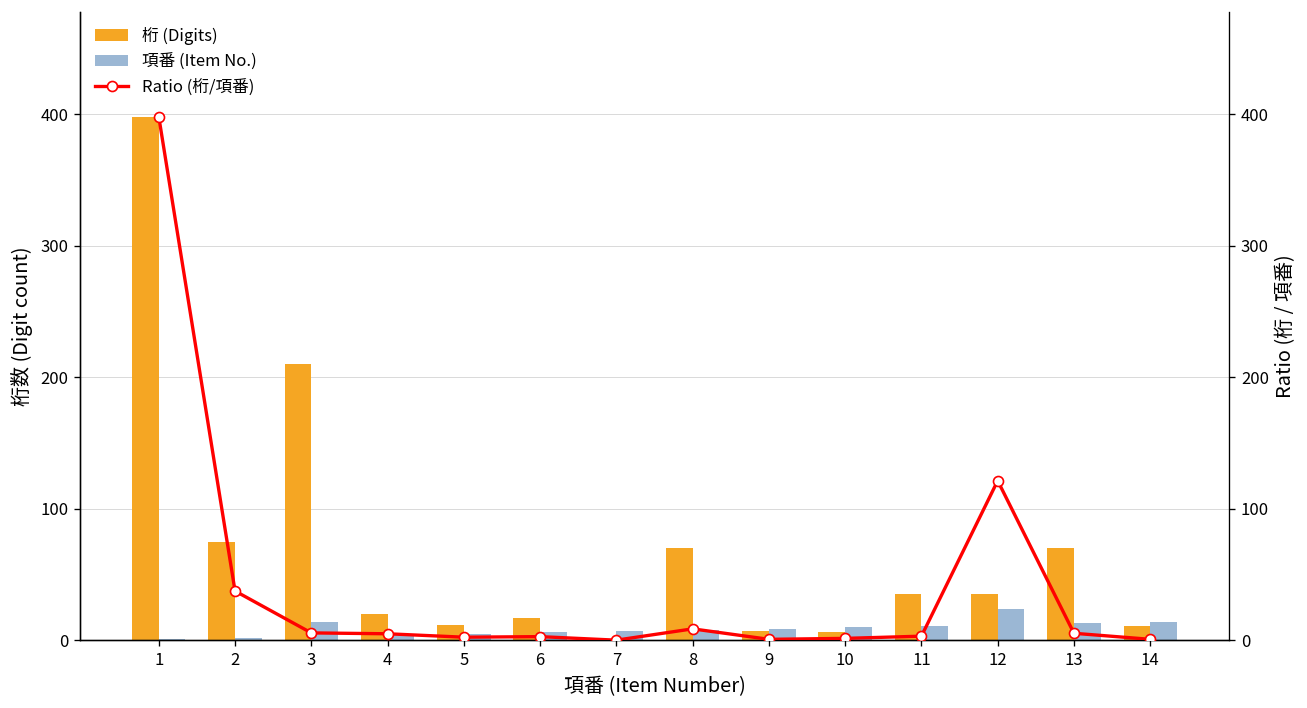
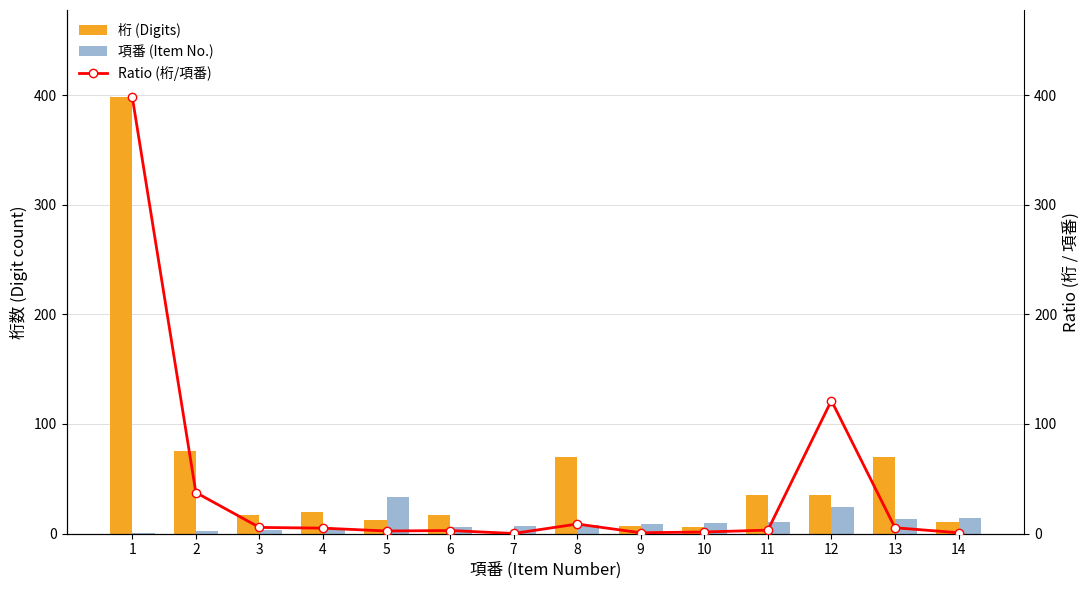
桁 (Digits), 3: 210 -> 17
項番 (Item No.), 3: 14 -> 3
項番 (Item No.), 5: 5 -> 33
